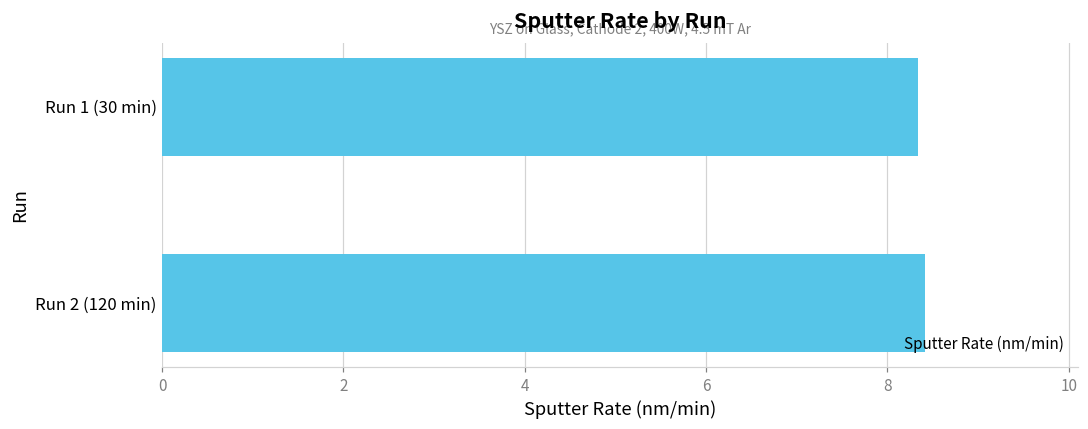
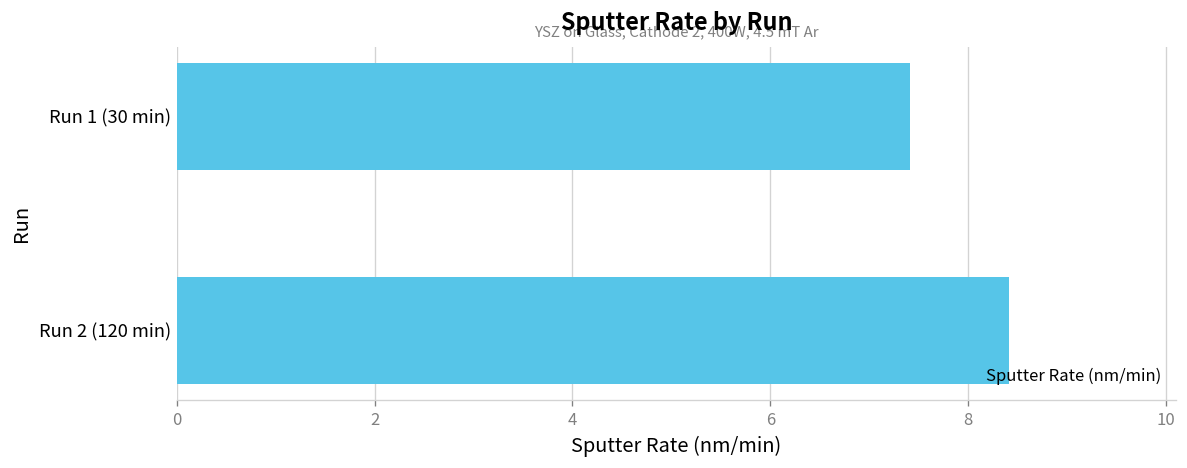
Run 1 (30 min): 8.3 -> 7.4
